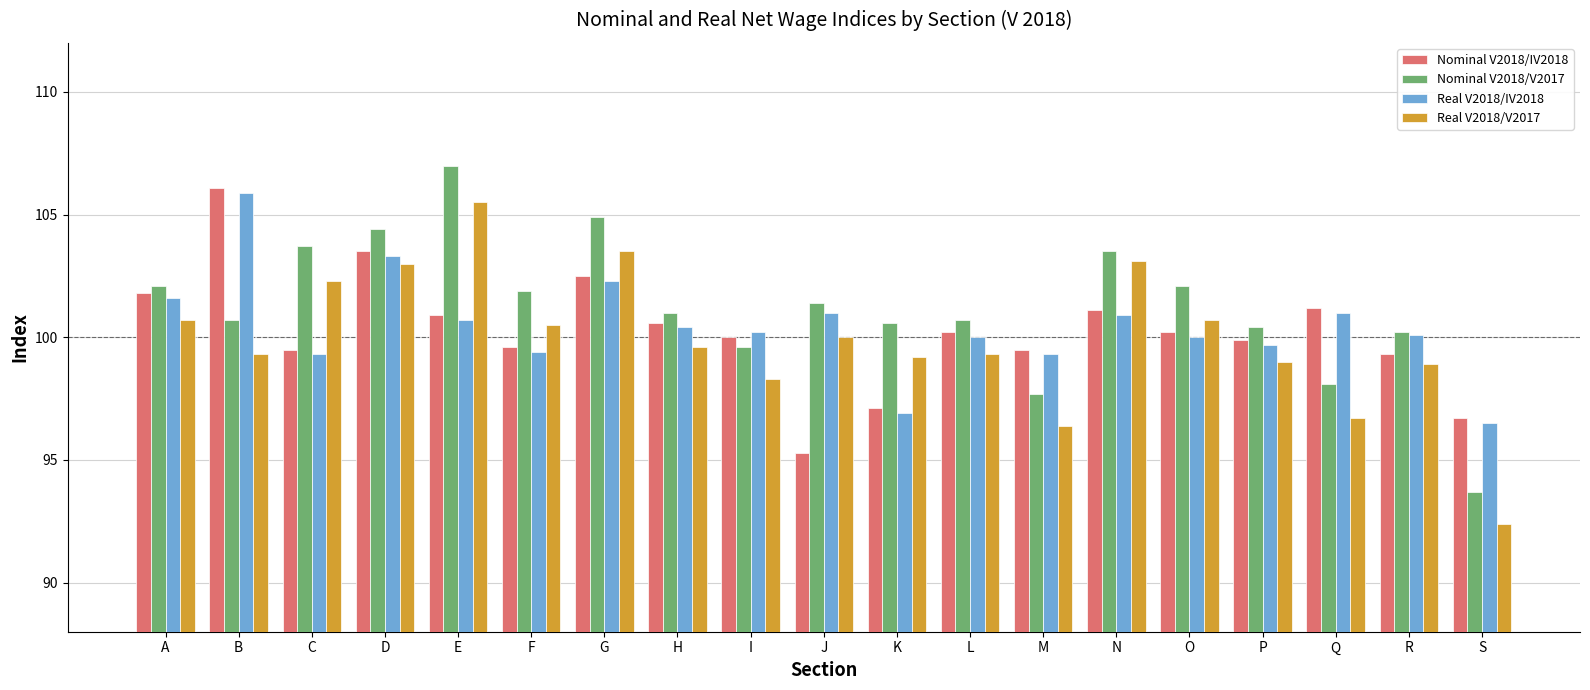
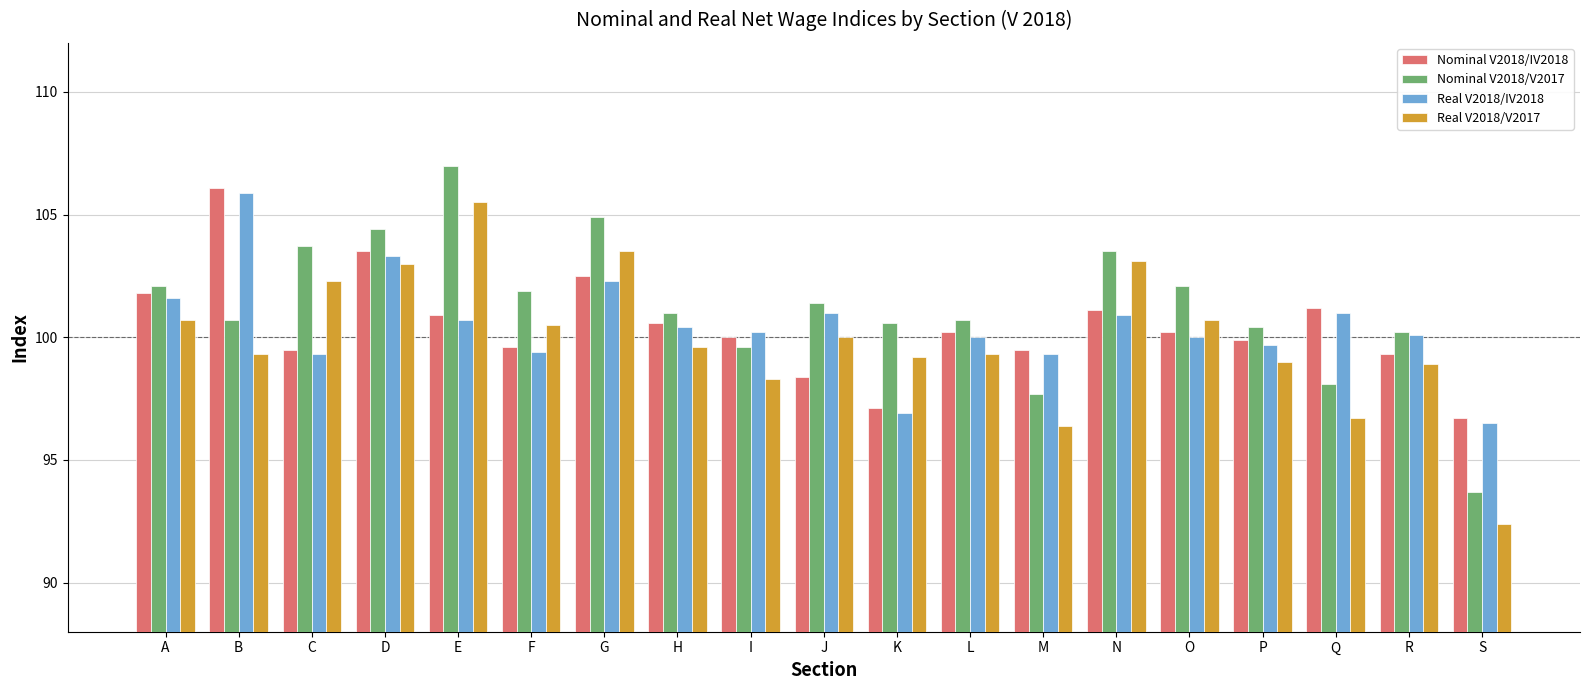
Nominal V2018/IV2018, J: 95.3 -> 98.4
